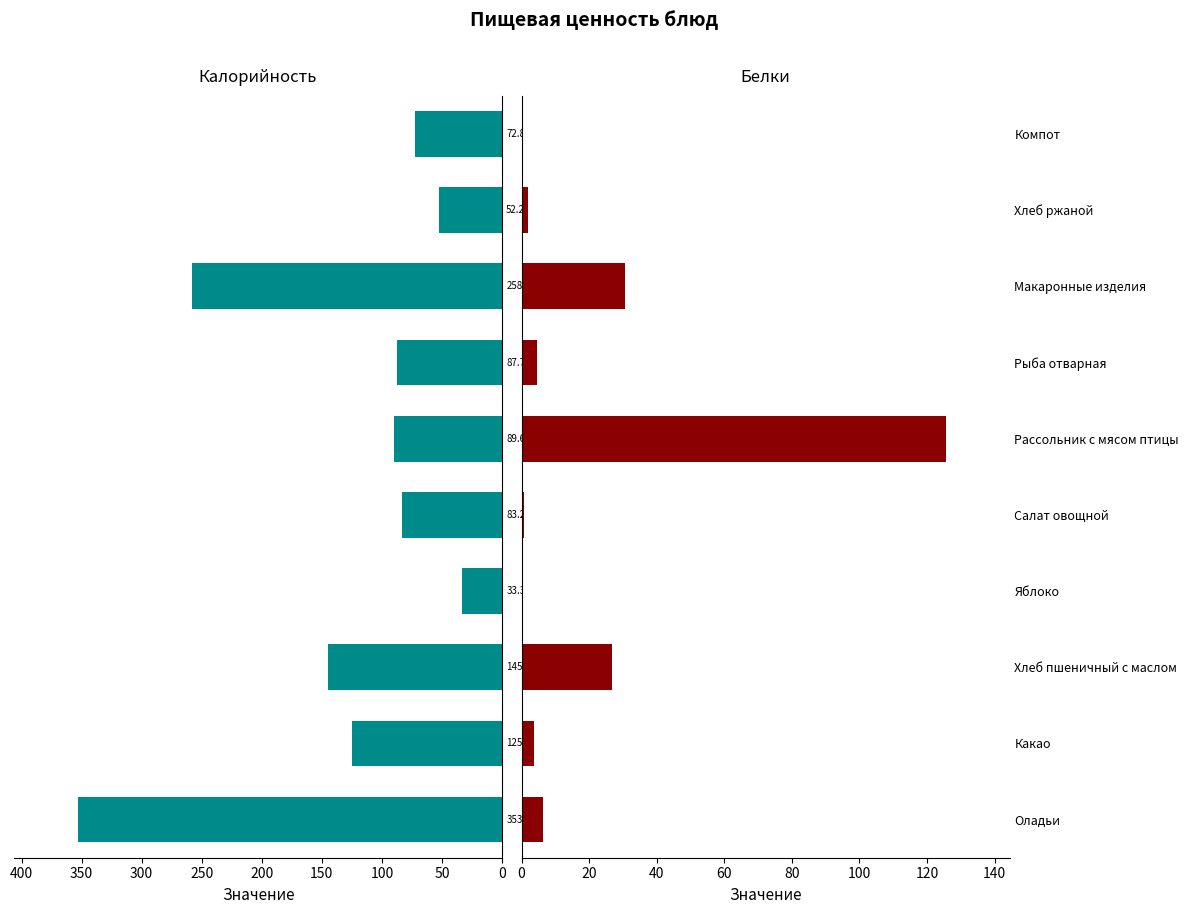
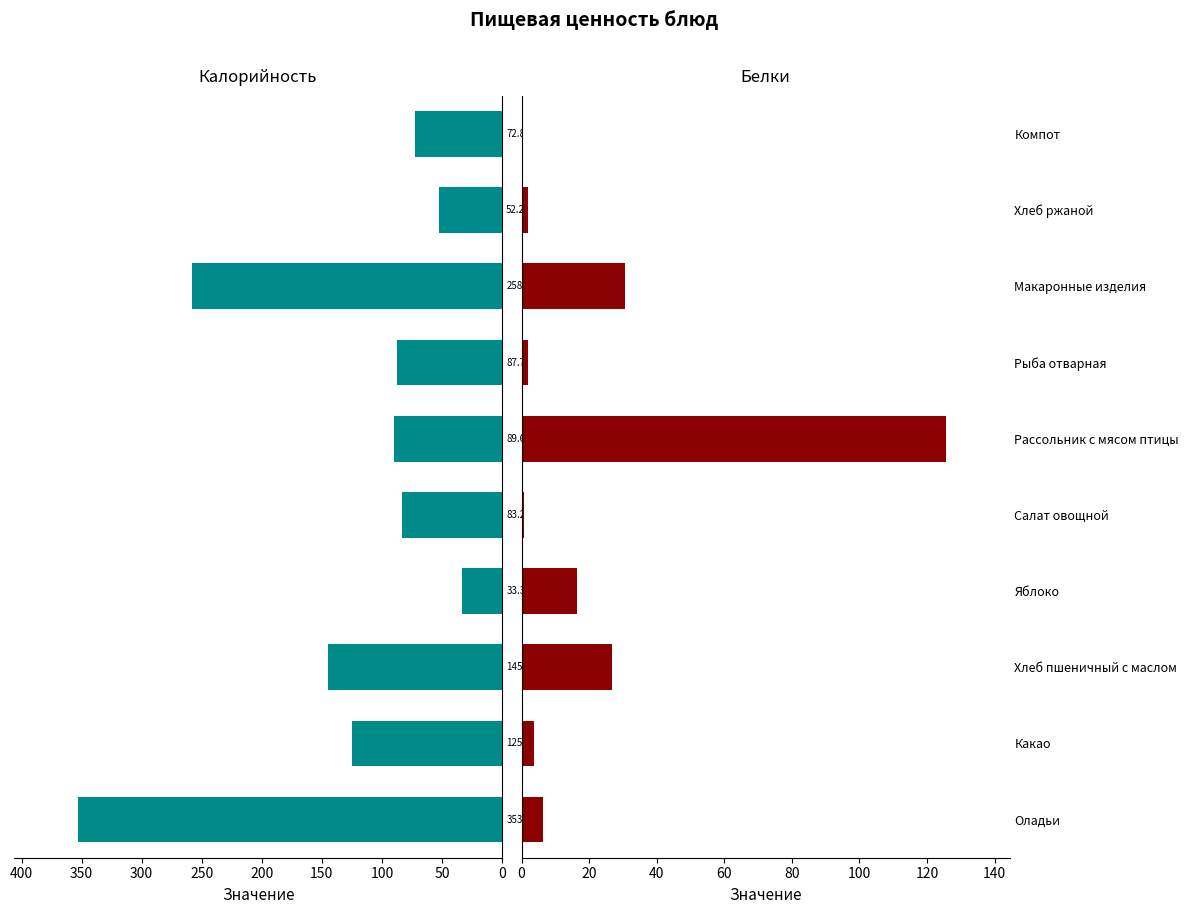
Белки, Рыба отварная: 5 -> 2
Белки, Яблоко: 0 -> 16
